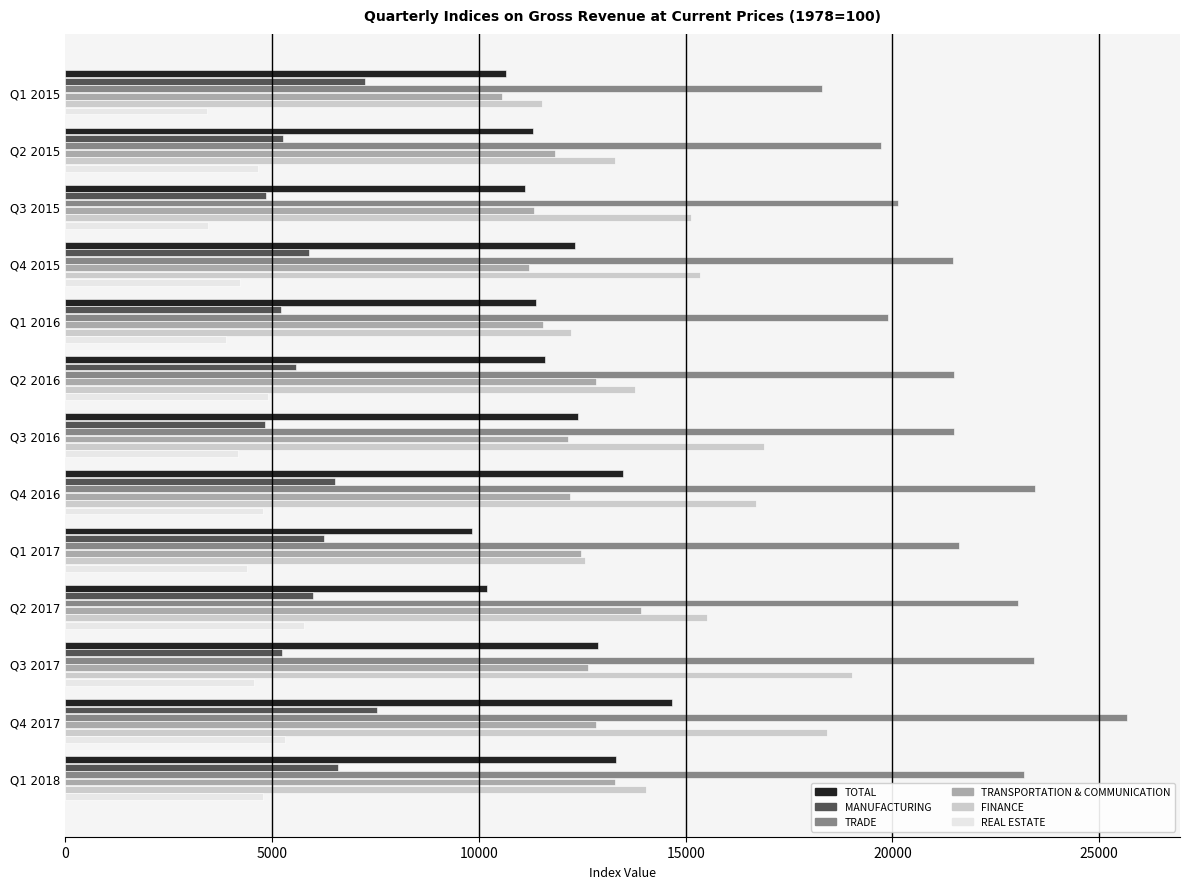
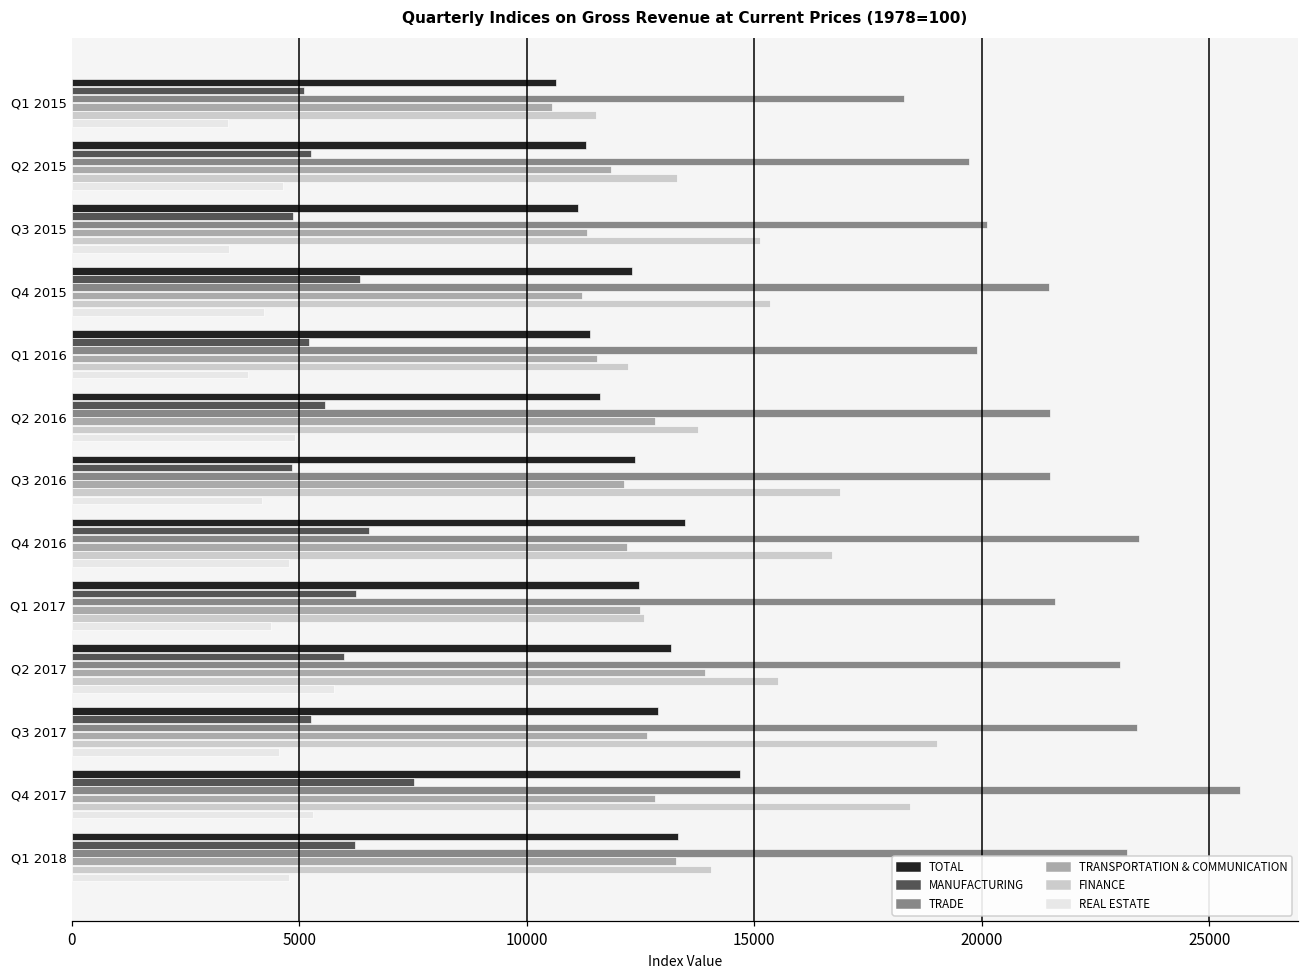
MANUFACTURING, Q1 2015: 7200 -> 5100
MANUFACTURING, Q4 2015: 5900 -> 6300
TOTAL, Q1 2017: 9800 -> 12500
TOTAL, Q2 2017: 10200 -> 13200
MANUFACTURING, Q1 2018: 6600 -> 6200
